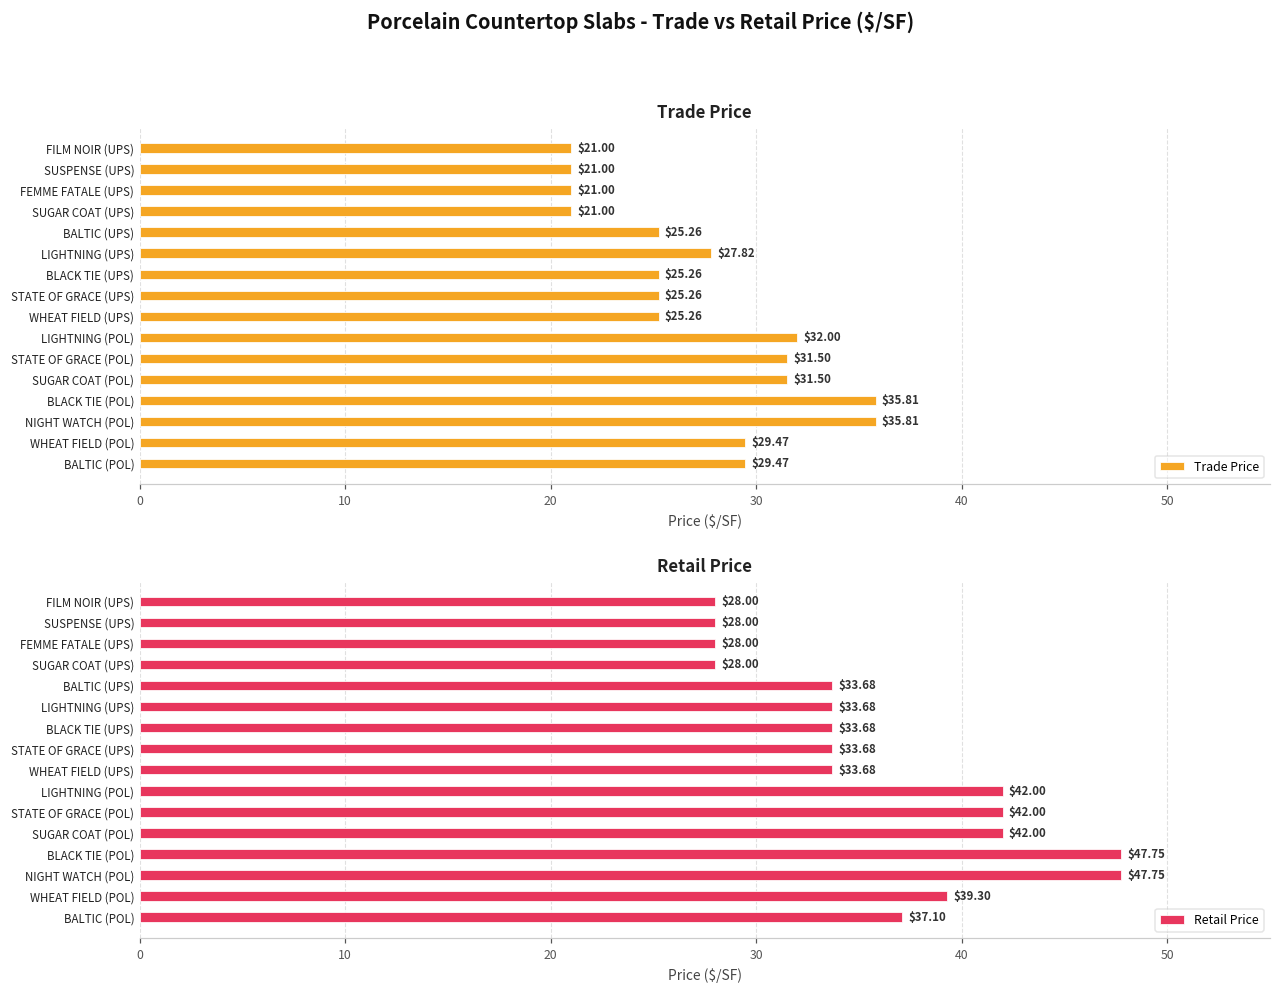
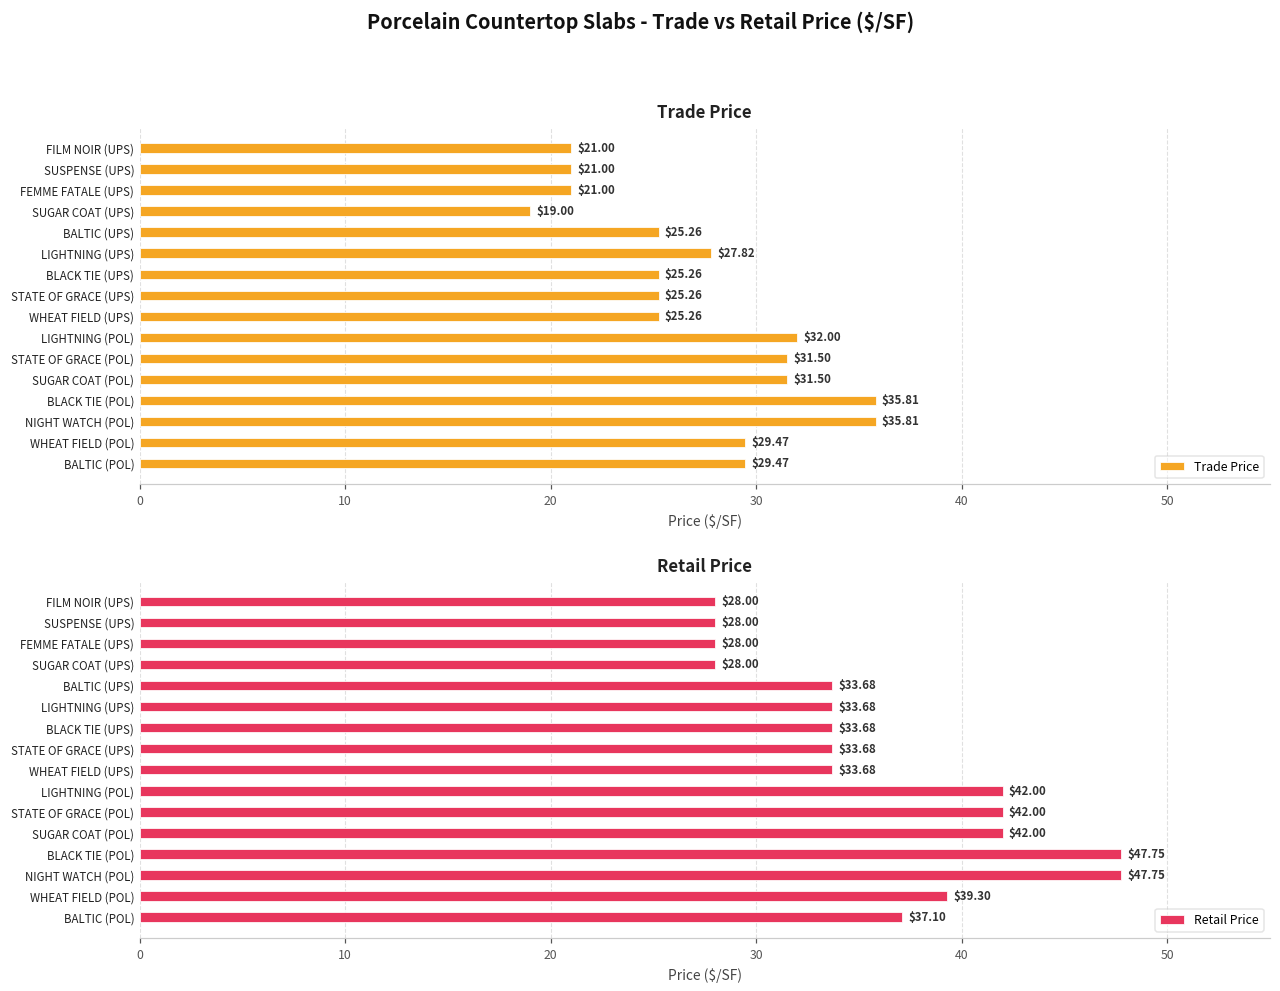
Trade Price, SUGAR COAT (UPS): $21.00 -> $19.00
